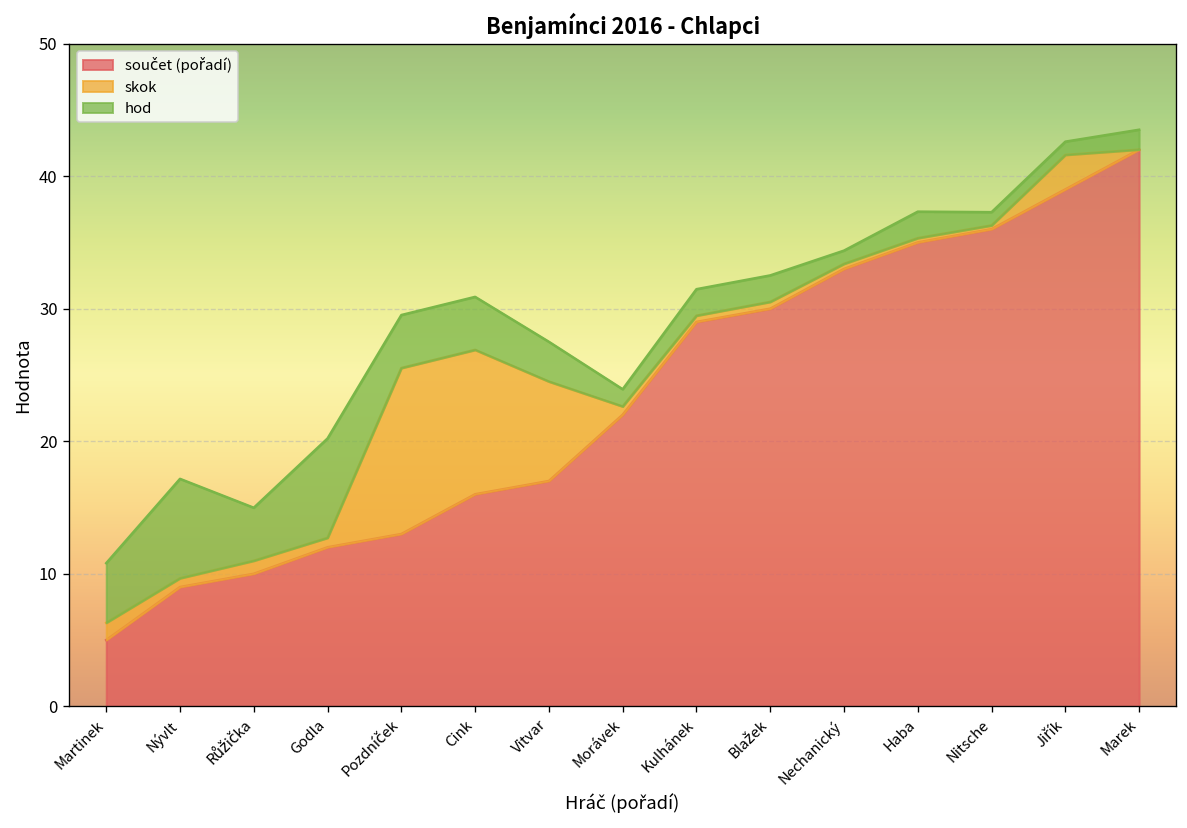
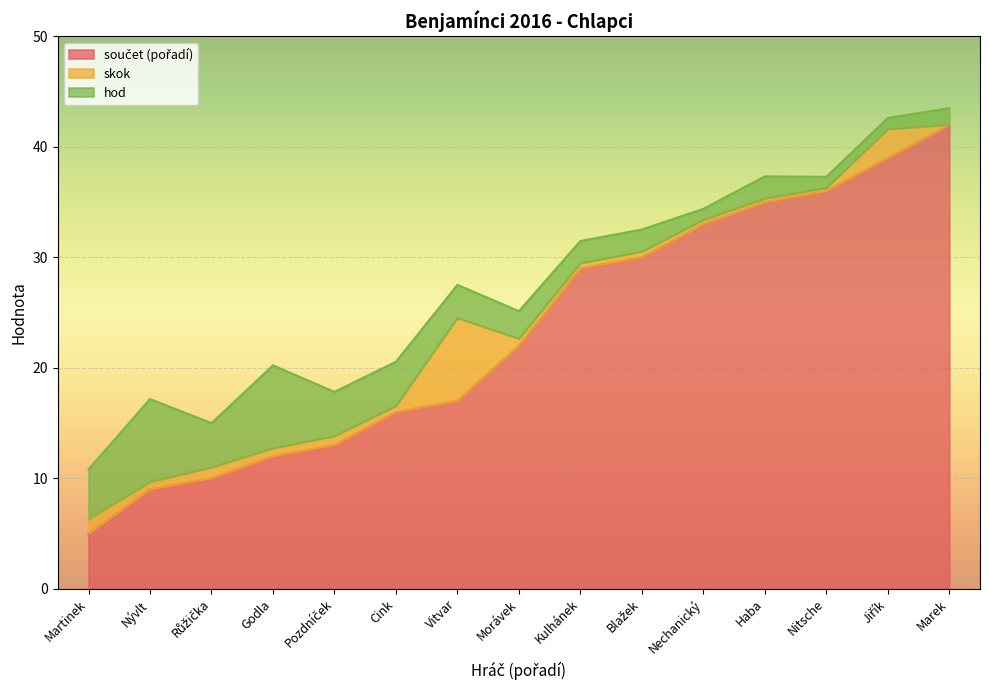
skok, Pozdníček: 12.5 -> 0.8
skok, Cink: 10.9 -> 0.5
hod, Morávek: 1.3 -> 2.5
